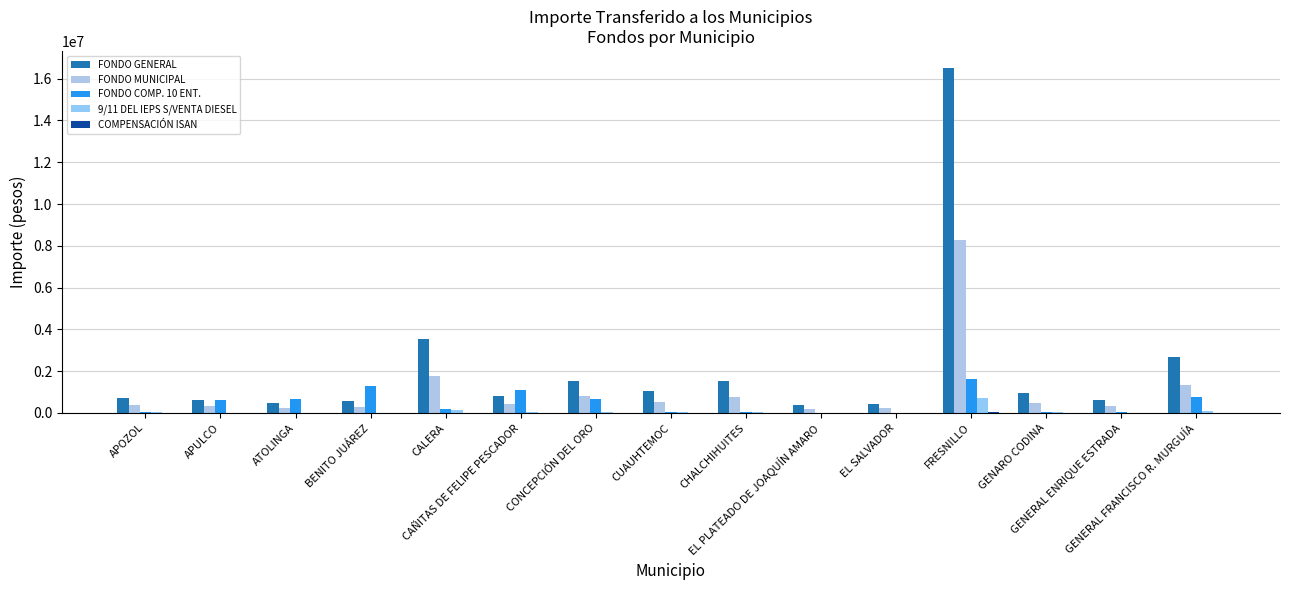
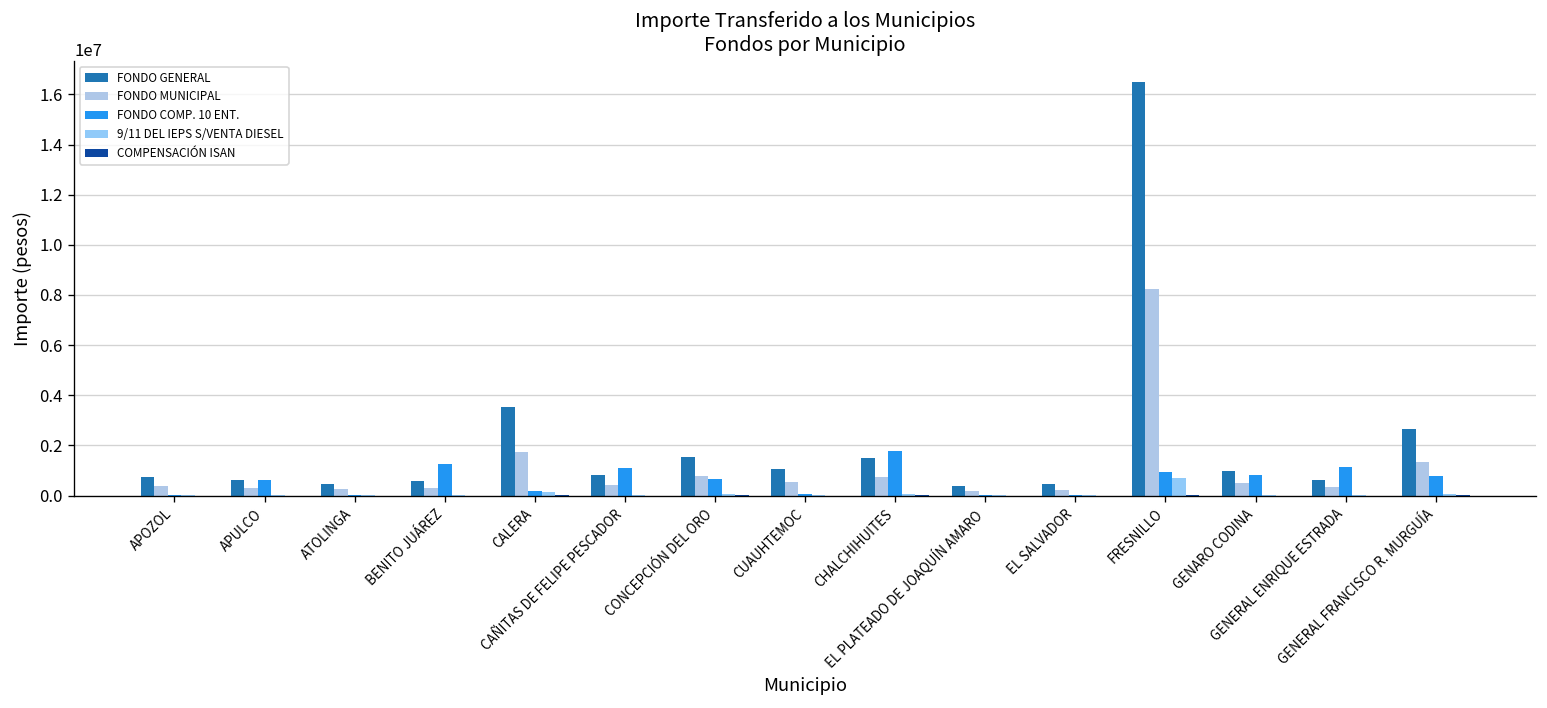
FONDO COMP. 10 ENT., ATOLINGA: 600000 -> 0
FONDO COMP. 10 ENT., CHALCHIHUITES: 100000 -> 1800000
FONDO COMP. 10 ENT., FRESNILLO: 1600000 -> 900000
FONDO COMP. 10 ENT., GENARO CODINA: 0 -> 800000
FONDO COMP. 10 ENT., GENERAL ENRIQUE ESTRADA: 0 -> 1100000
